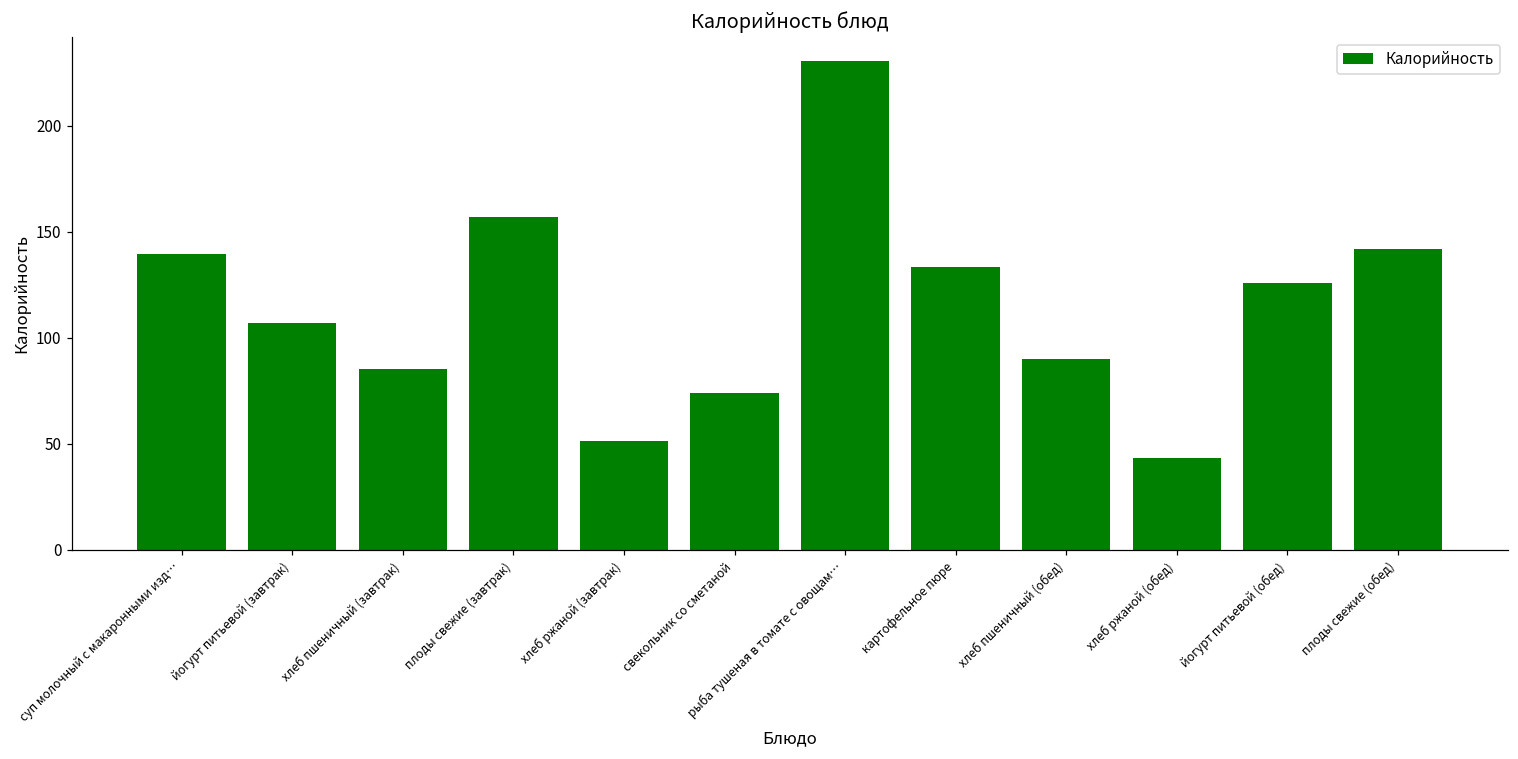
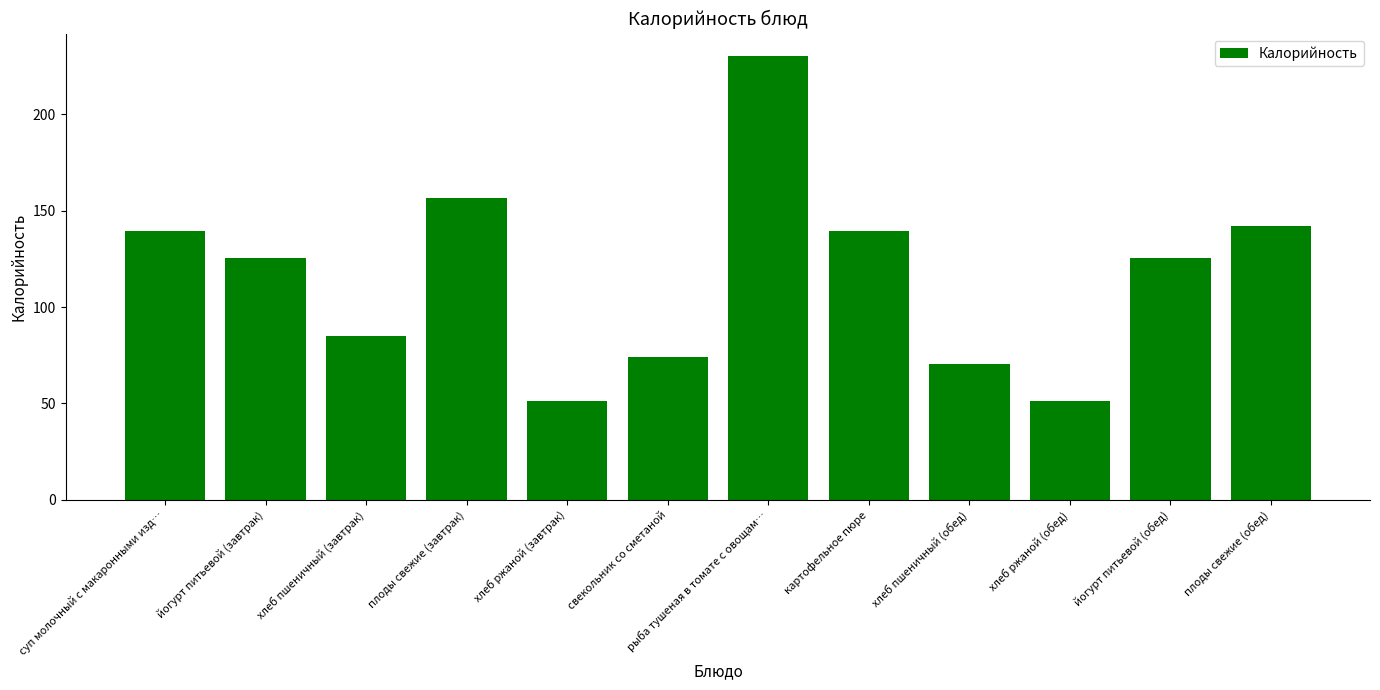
йогурт питьевой (завтрак): 107 -> 126
картофельное пюре: 133 -> 139
хлеб пшеничный (обед): 90 -> 70
хлеб ржаной (обед): 44 -> 51
